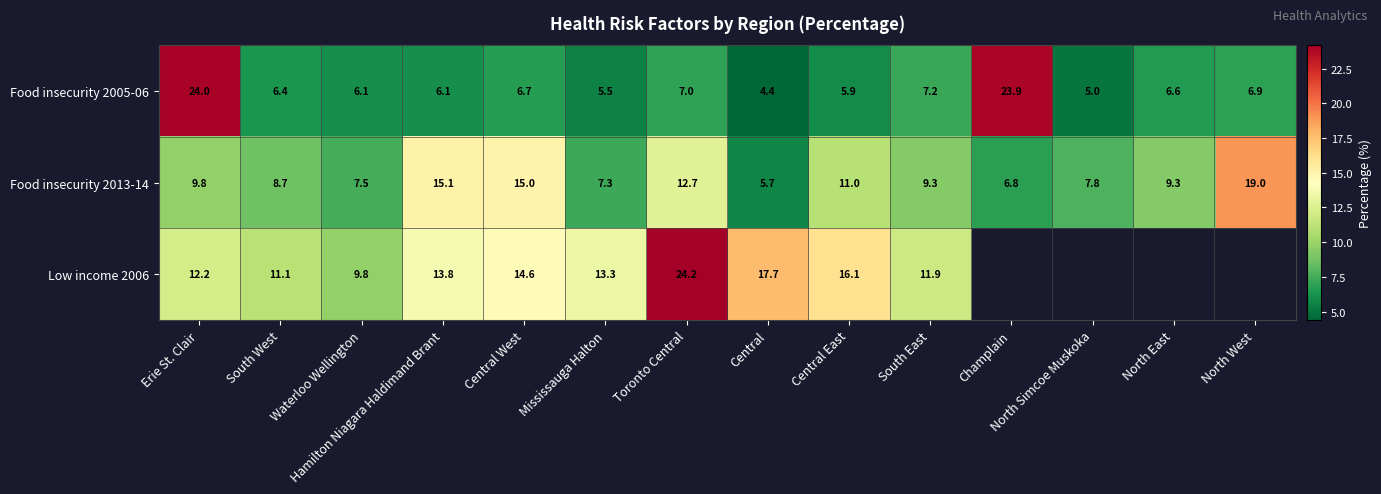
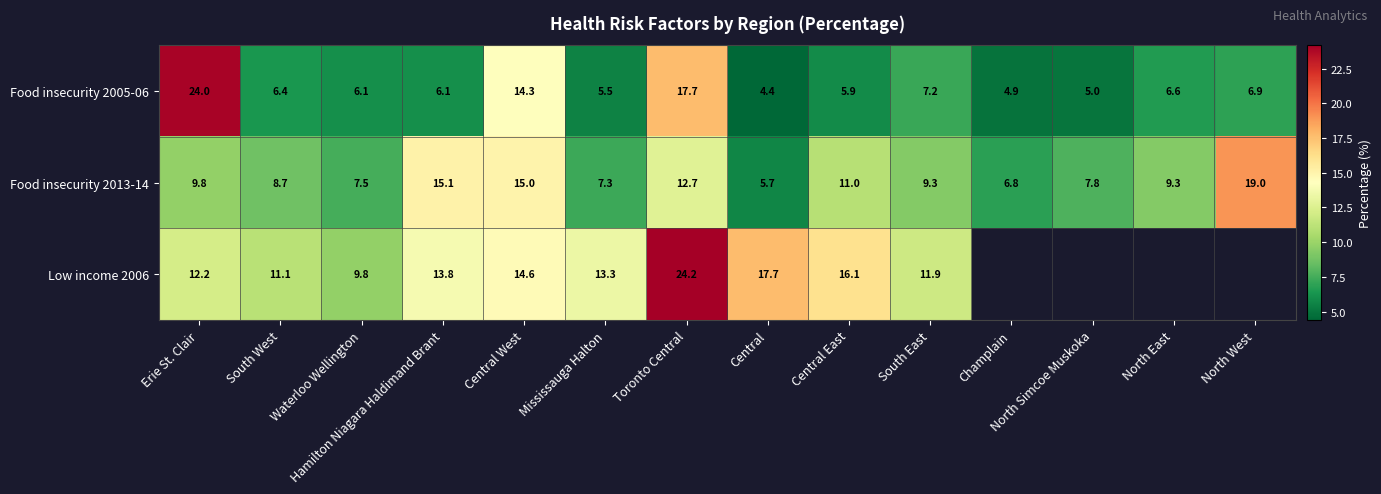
Food insecurity 2005-06, Central West: 6.7 -> 14.3
Food insecurity 2005-06, Toronto Central: 7.0 -> 17.7
Food insecurity 2005-06, Champlain: 23.9 -> 4.9
